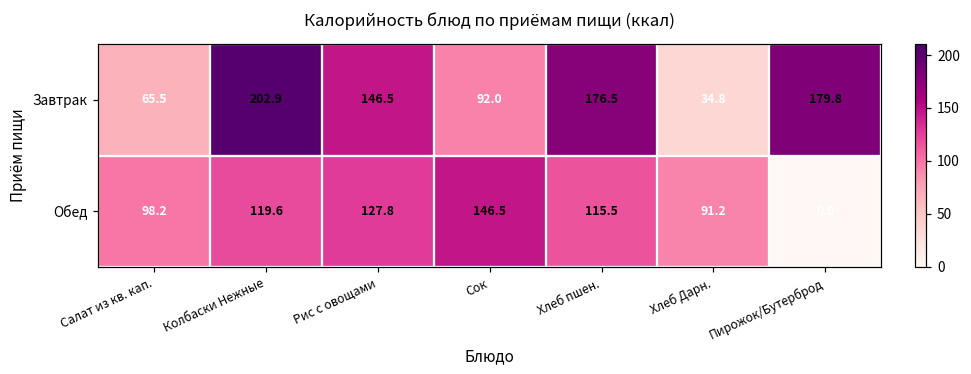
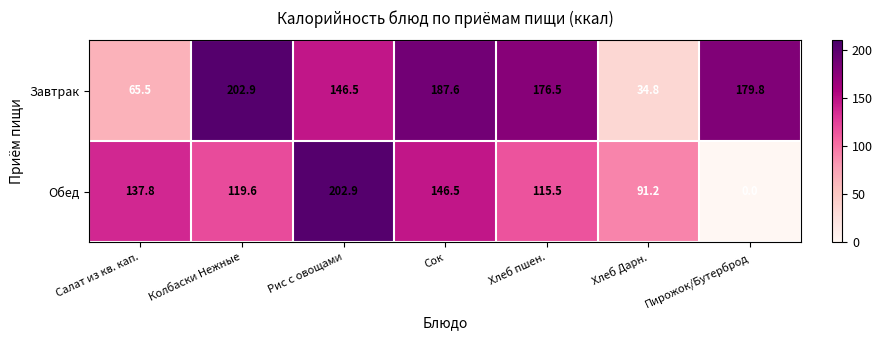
Завтрак, Сок: 92.0 -> 187.6
Обед, Салат из кв. кап.: 98.2 -> 137.8
Обед, Рис с овощами: 127.8 -> 202.9
